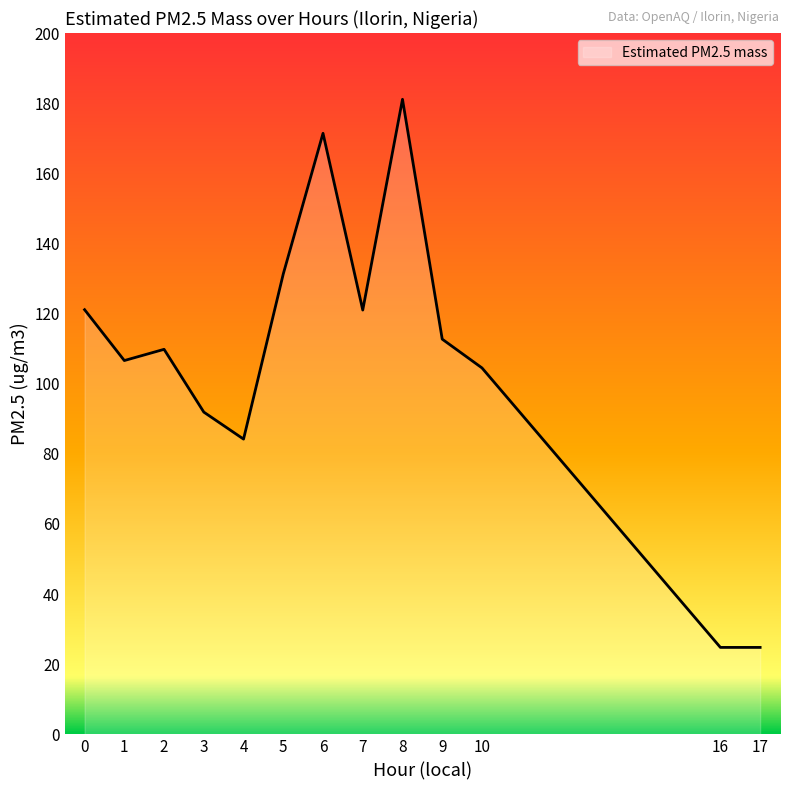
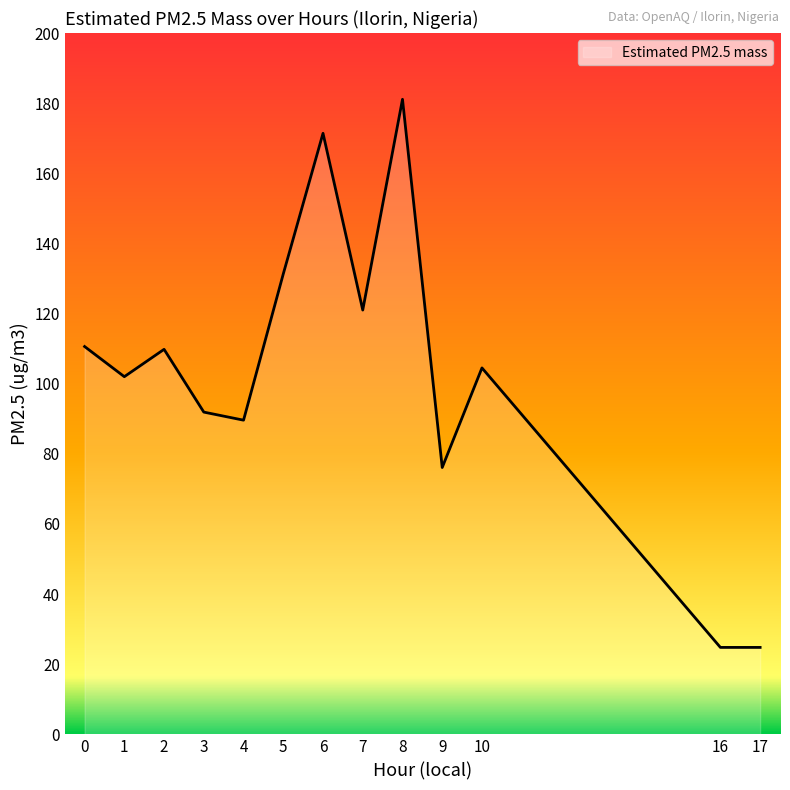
0: 121 -> 111
1: 107 -> 102
4: 84 -> 90
9: 113 -> 76
